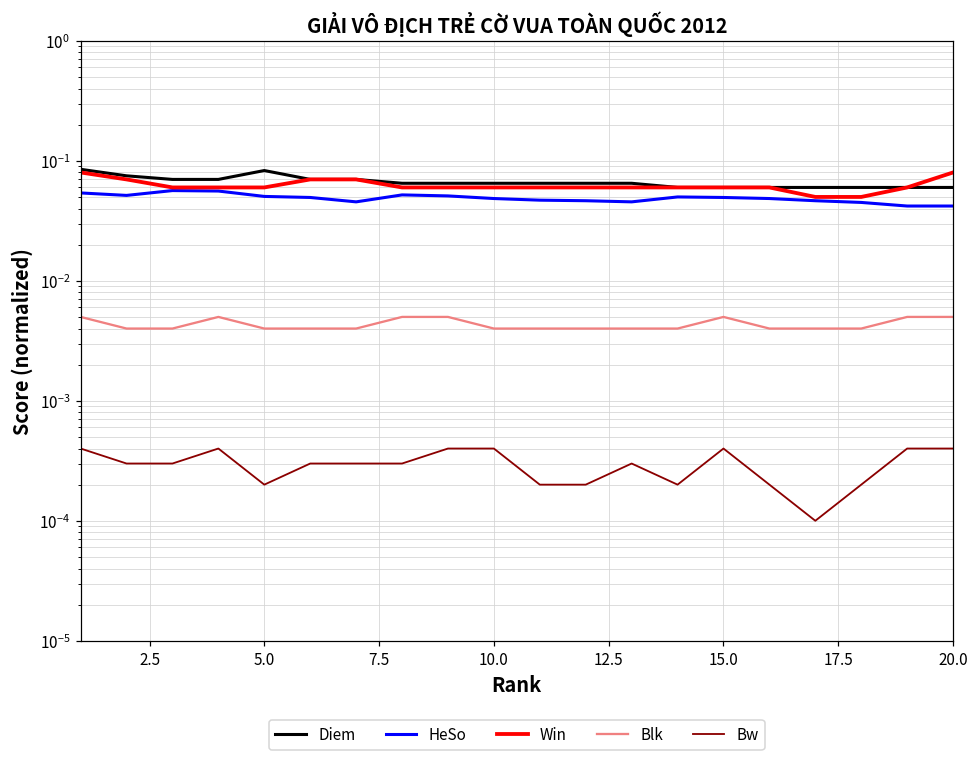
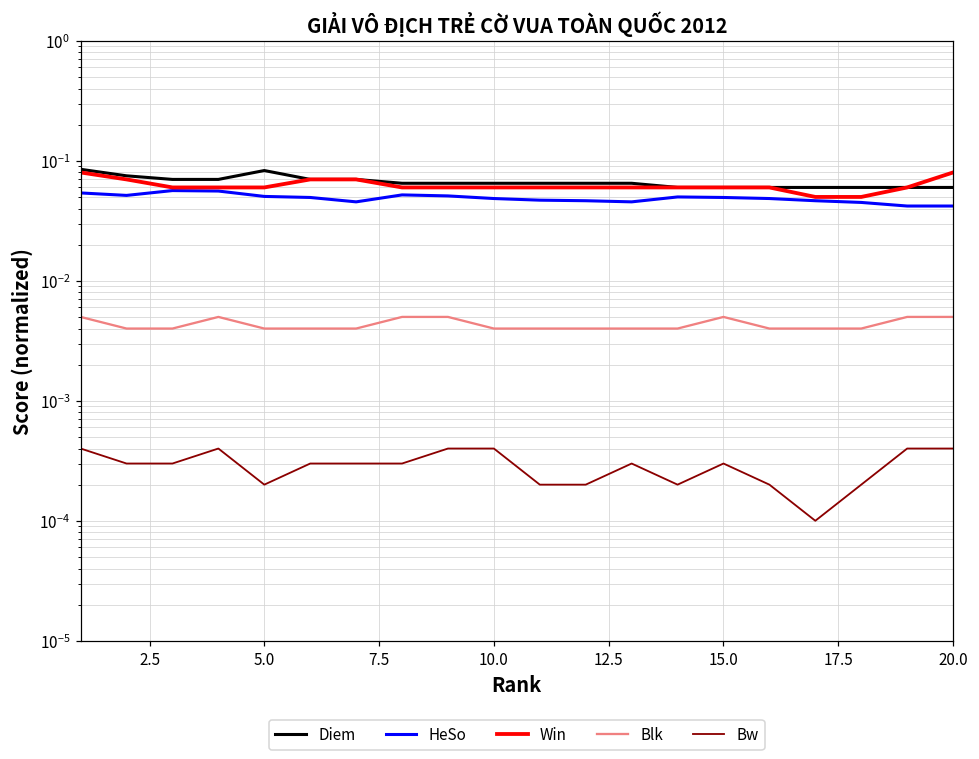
Bw, 15.0: 0.00040 -> 0.00030
